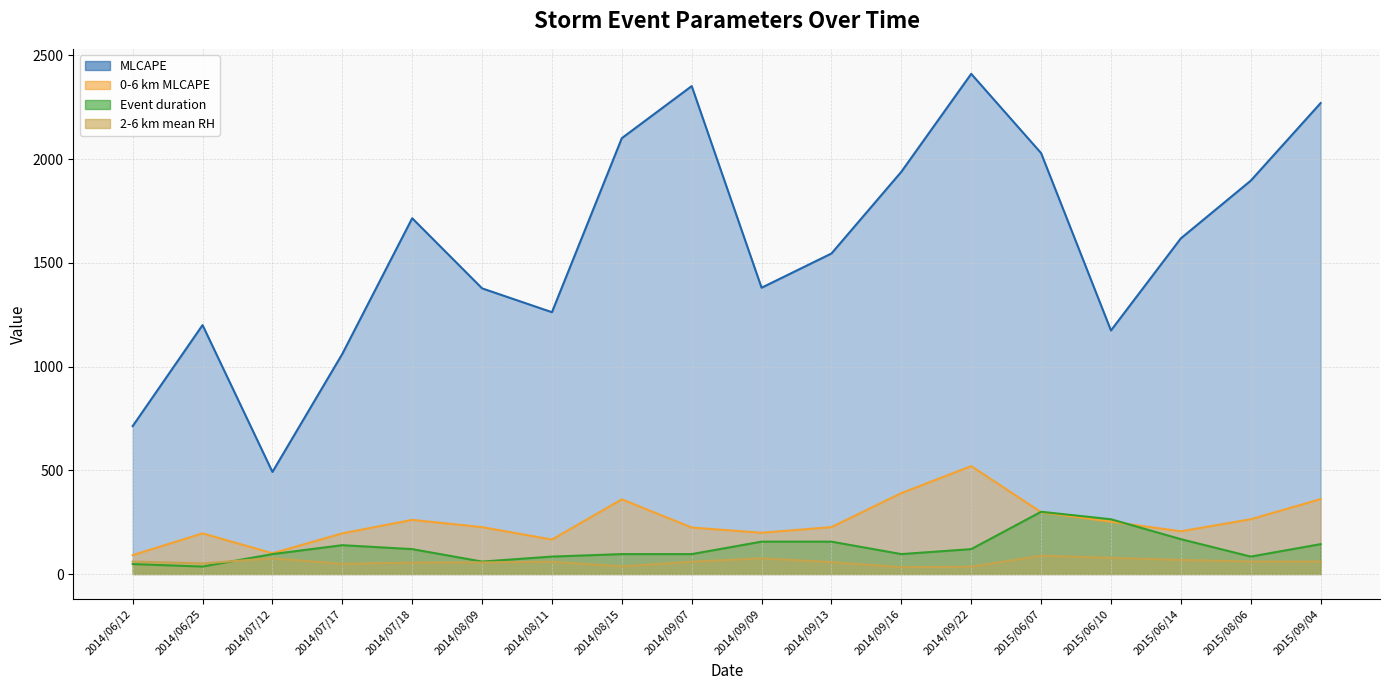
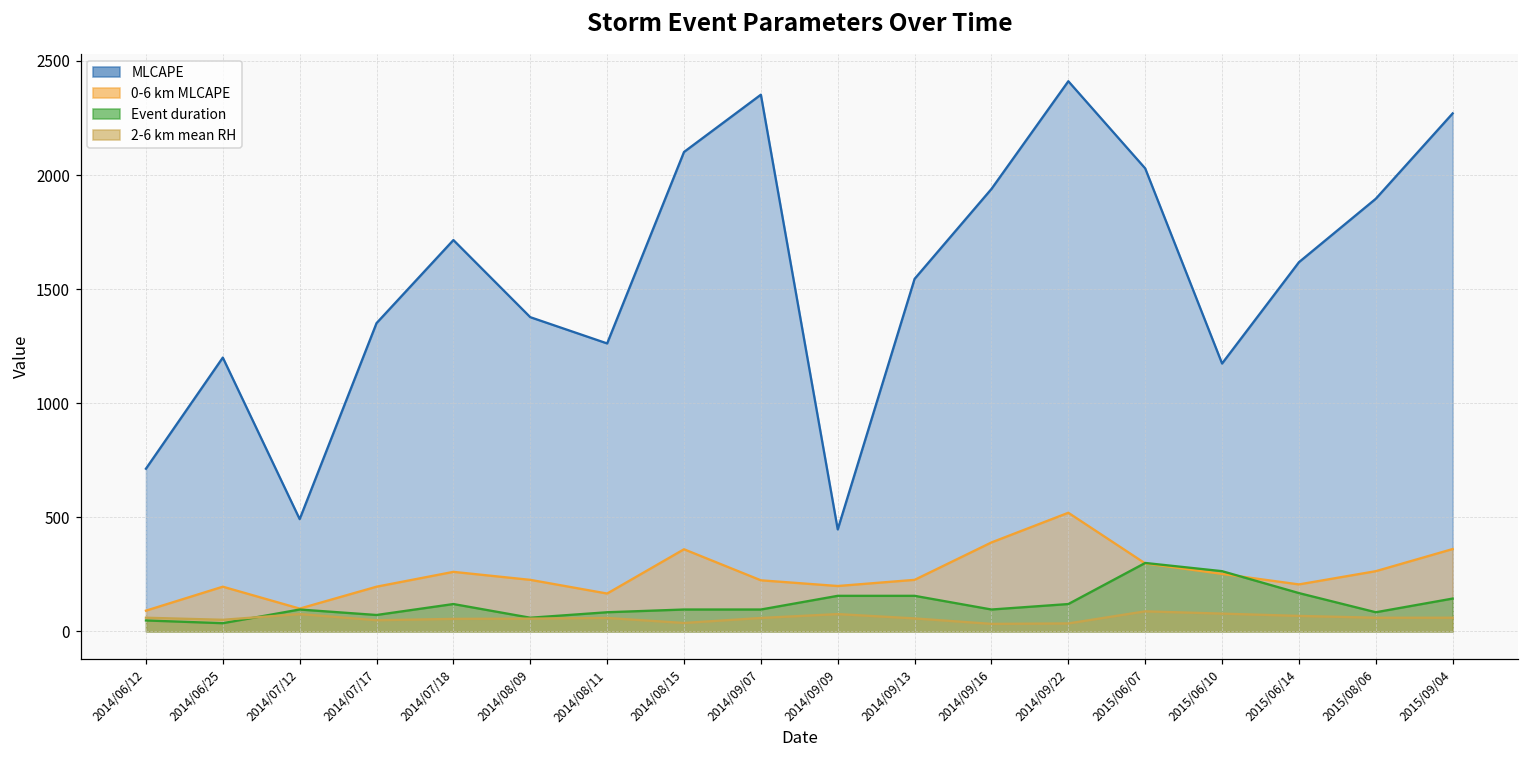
MLCAPE, 2014/07/17: 1060 -> 1350
Event duration, 2014/07/17: 140 -> 70
MLCAPE, 2014/09/09: 1380 -> 450
